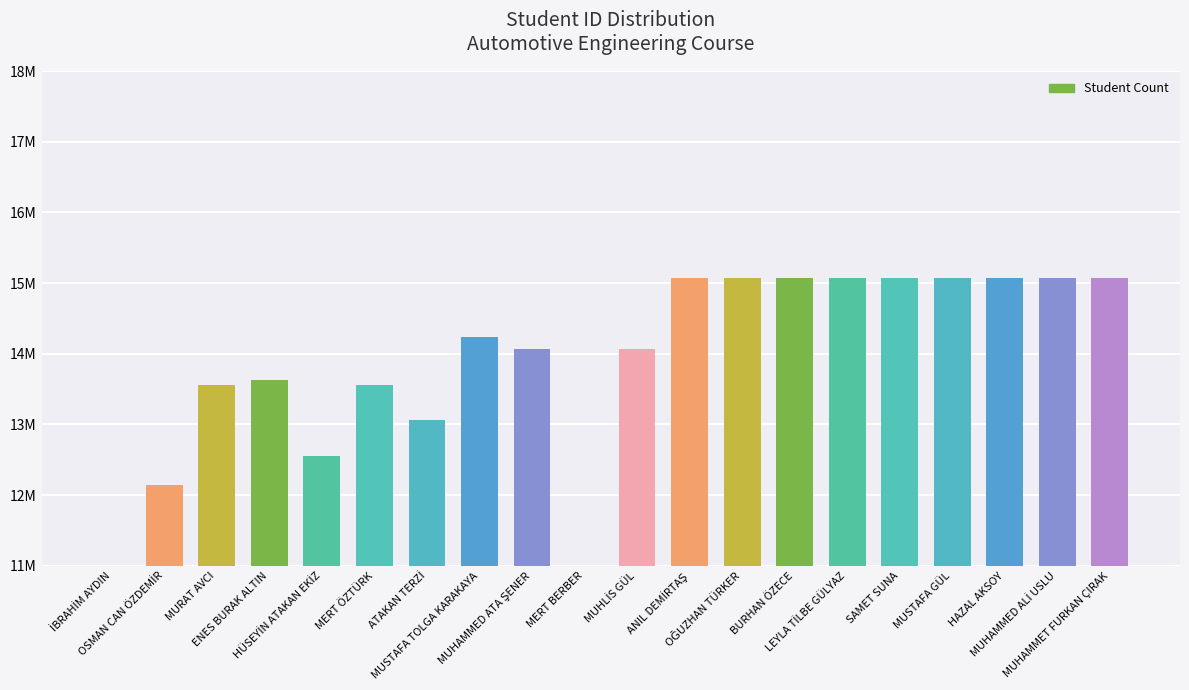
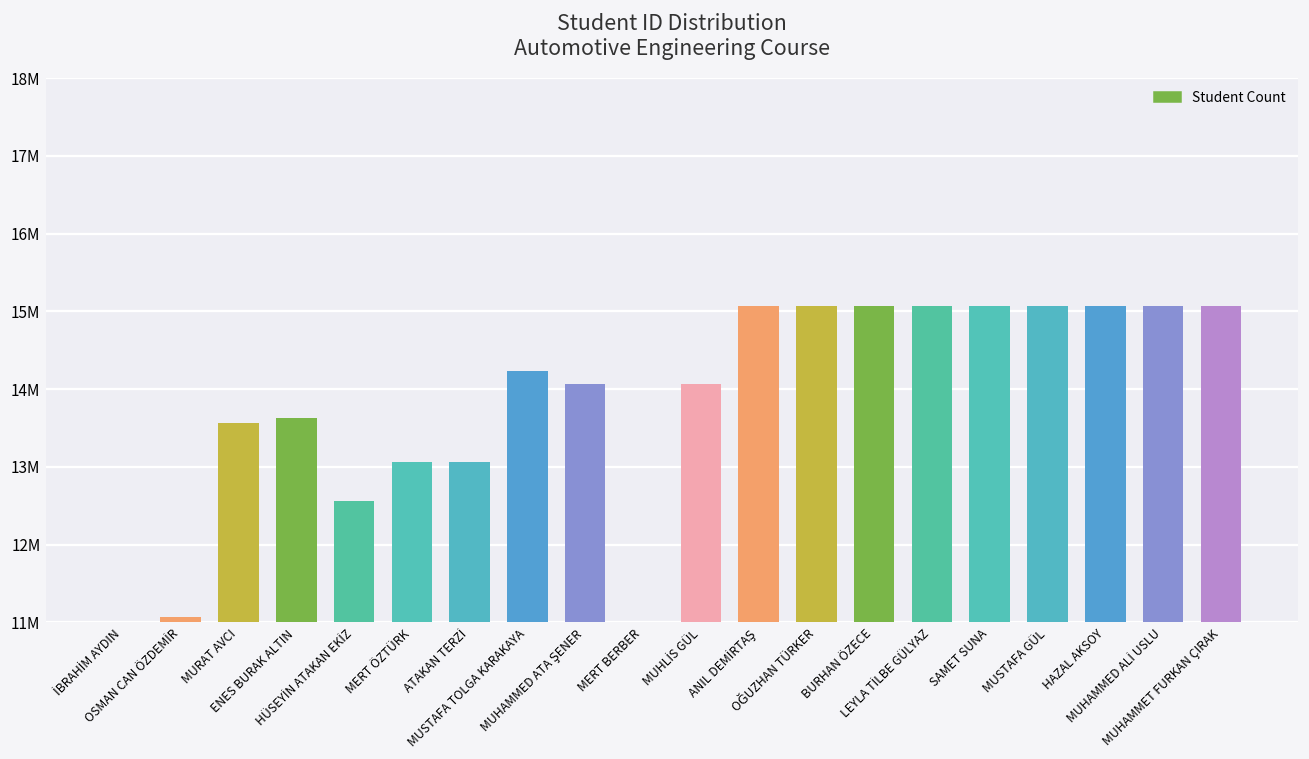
OSMAN CAN ÖZDEMİR: 12100000 -> 11100000
MERT ÖZTÜRK: 13600000 -> 13100000
